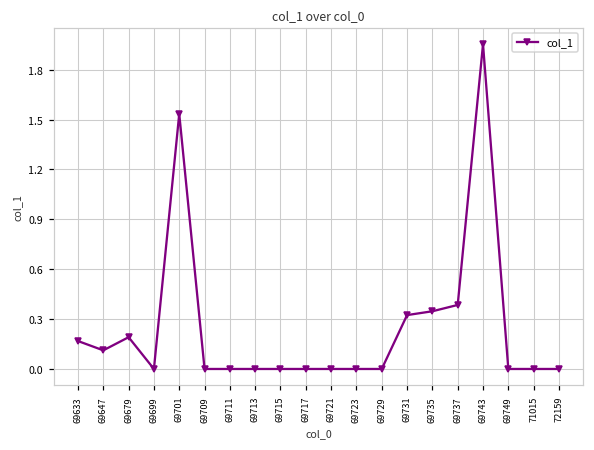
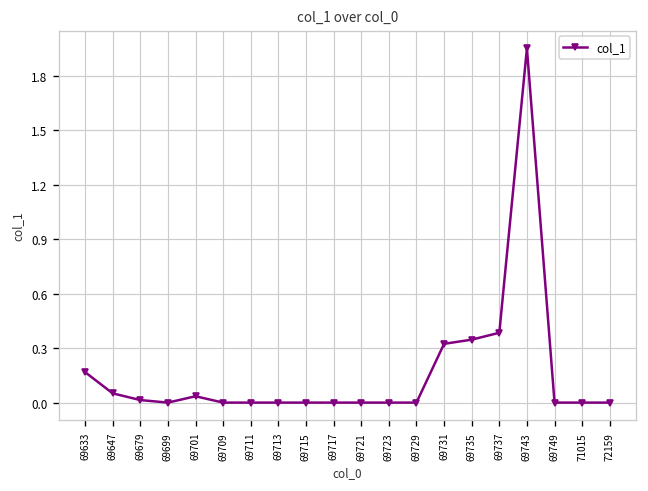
69647: 0.11 -> 0.05
69679: 0.19 -> 0.01
69701: 1.53 -> 0.04
